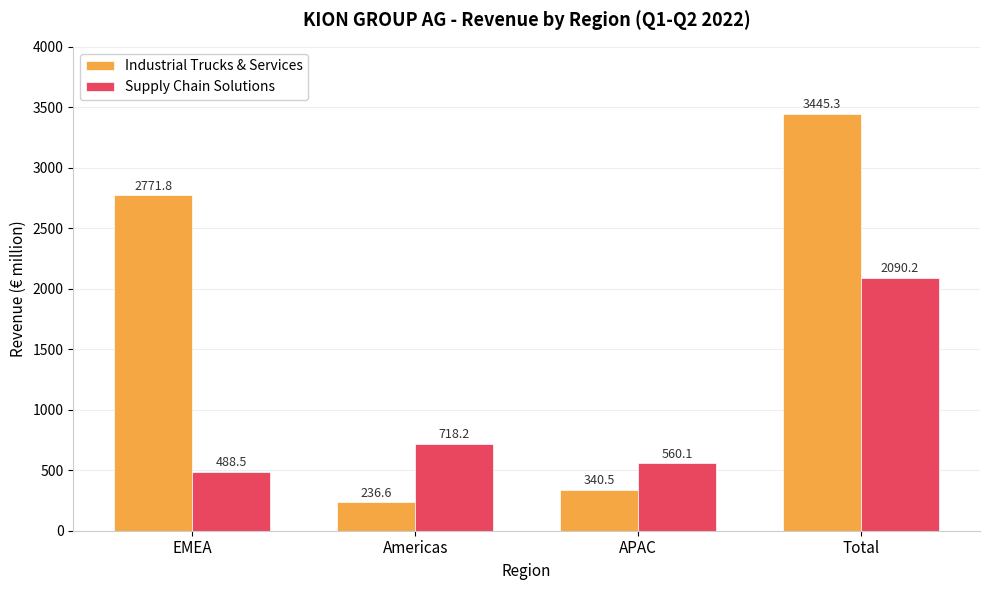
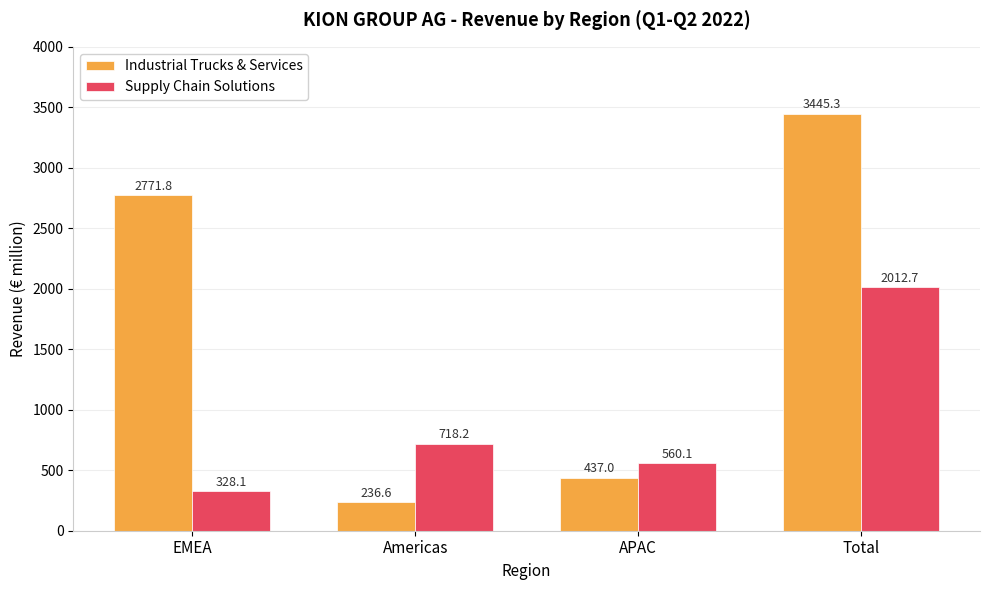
Supply Chain Solutions, EMEA: 488.5 -> 328.1
Industrial Trucks & Services, APAC: 340.5 -> 437.0
Supply Chain Solutions, Total: 2090.2 -> 2012.7
